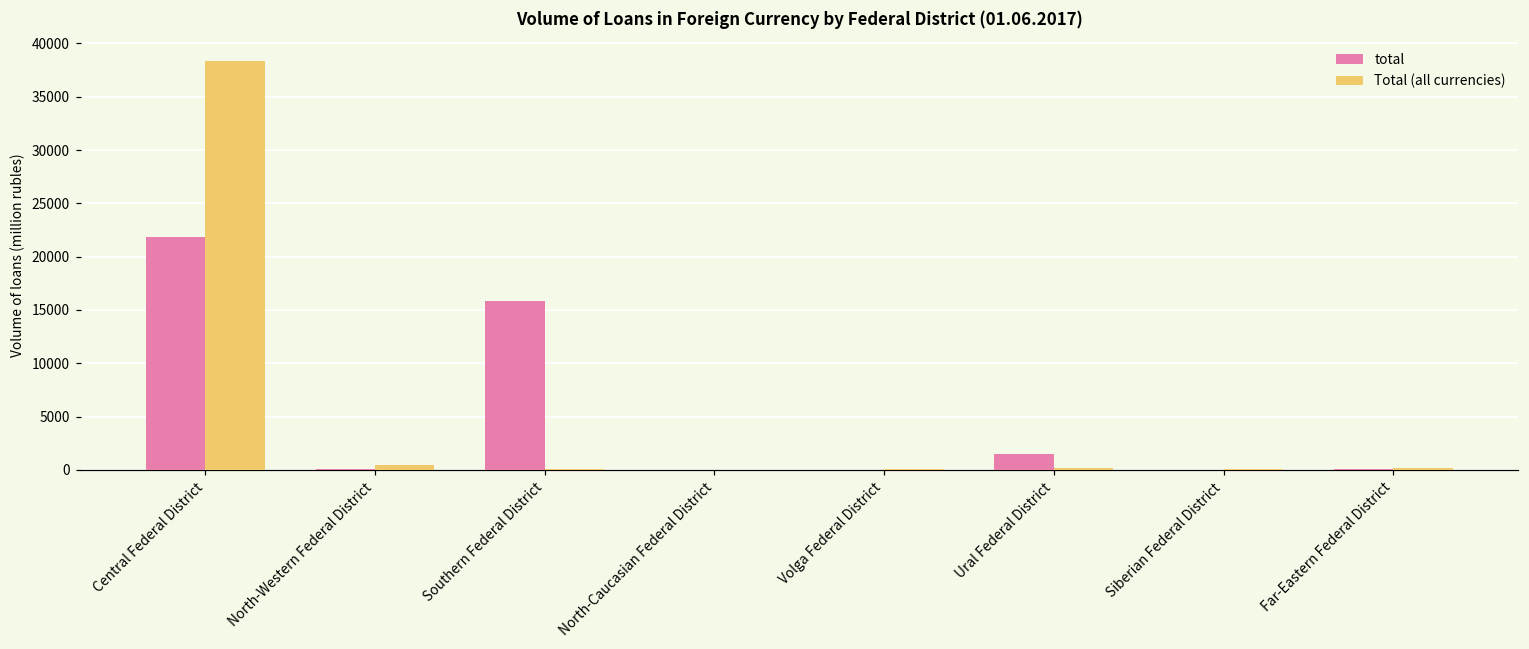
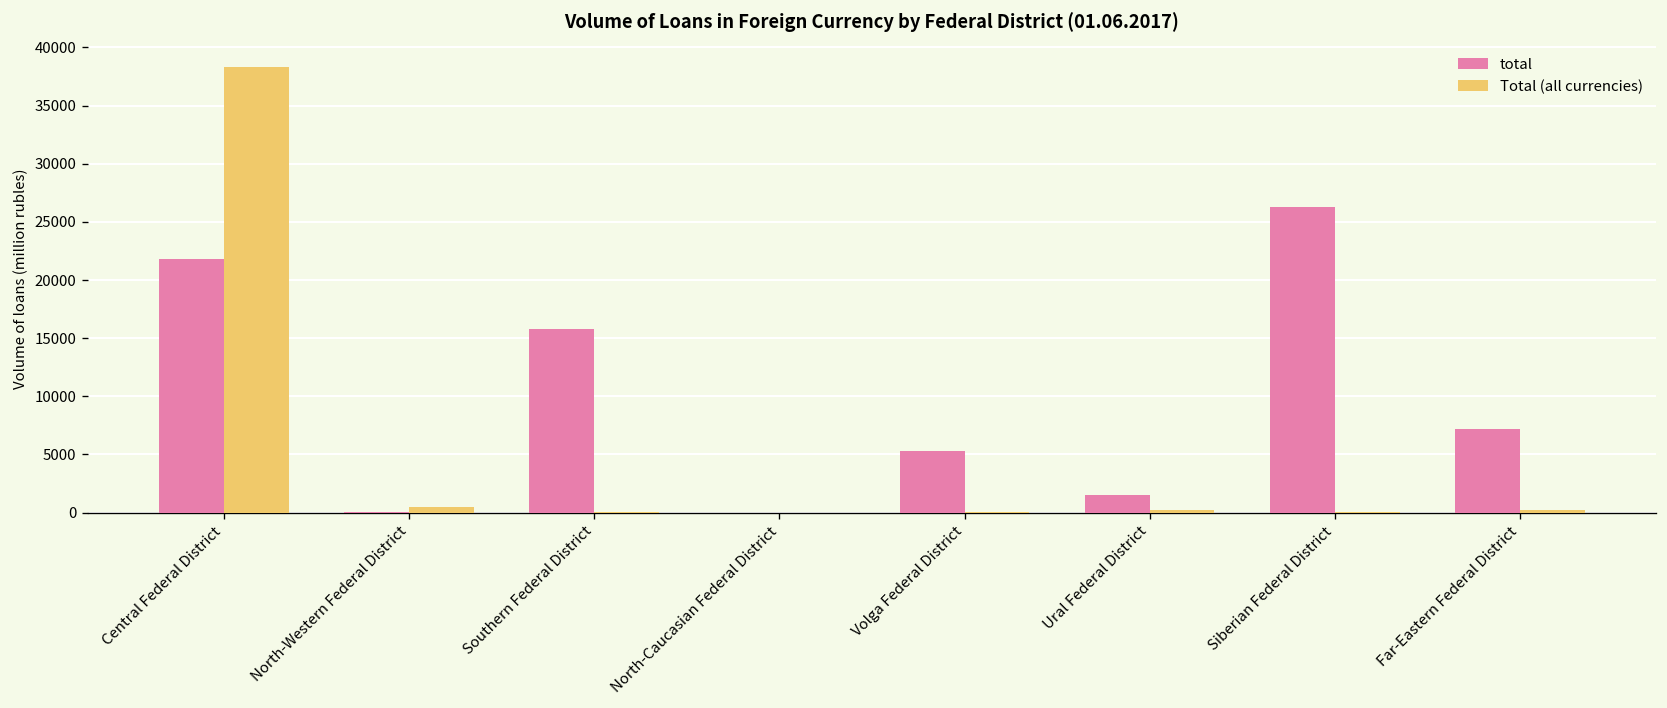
total, Volga Federal District: 0 -> 5000
total, Siberian Federal District: 0 -> 26000
total, Far-Eastern Federal District: 0 -> 7000
